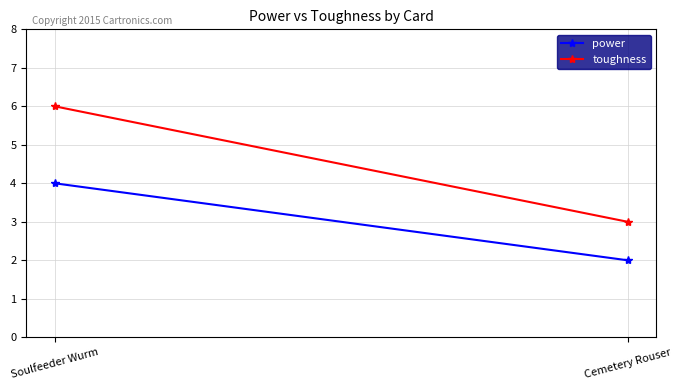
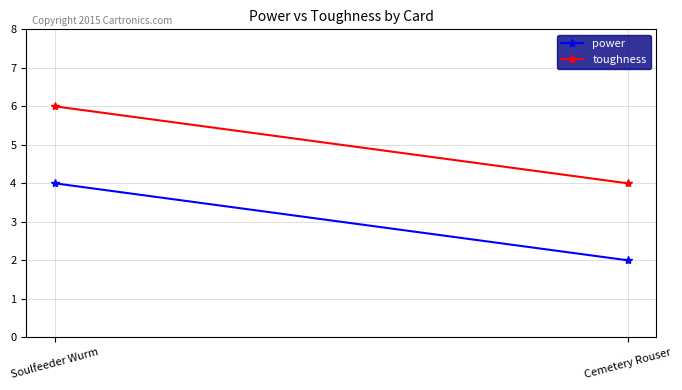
toughness, Cemetery Rouser: 3 -> 4
